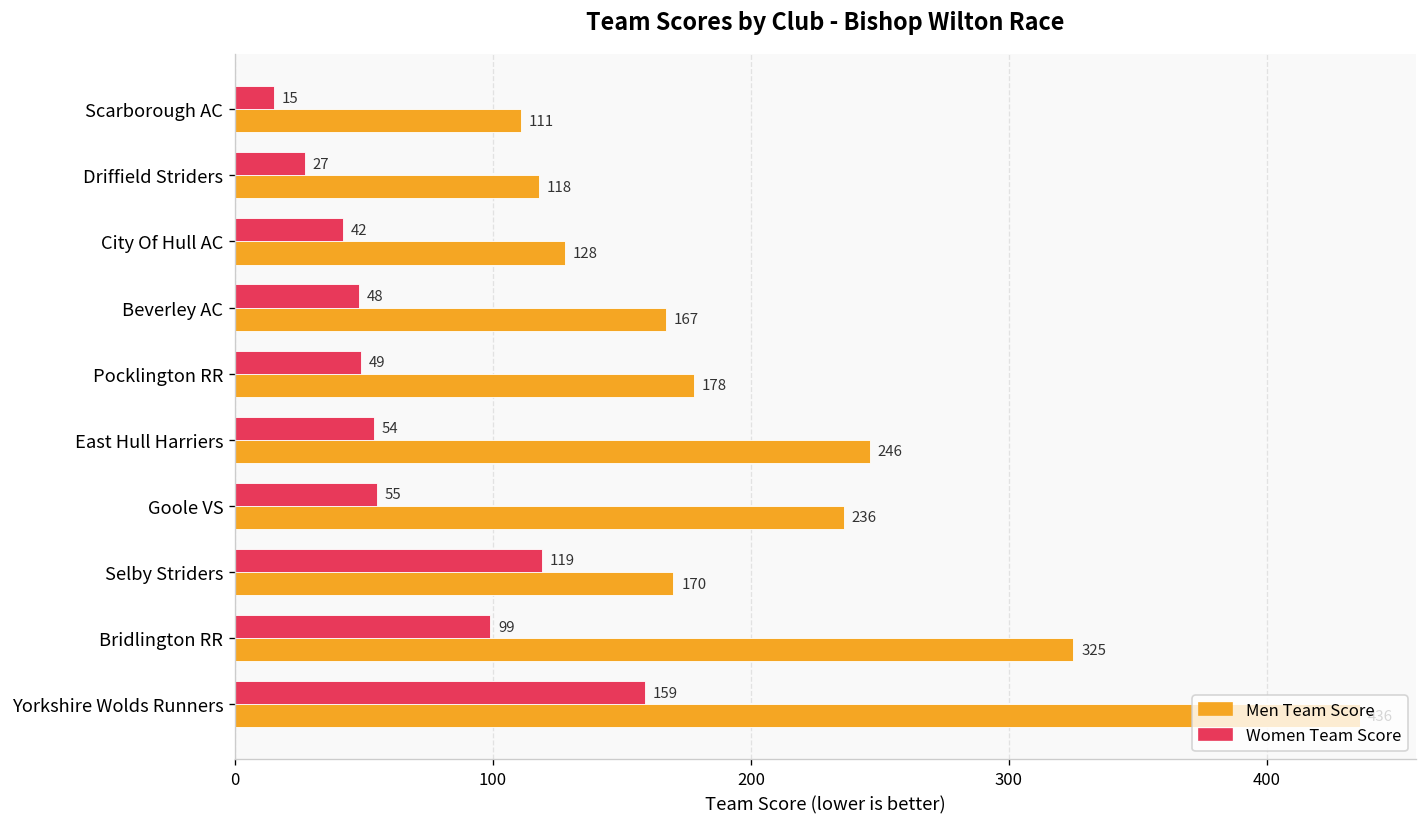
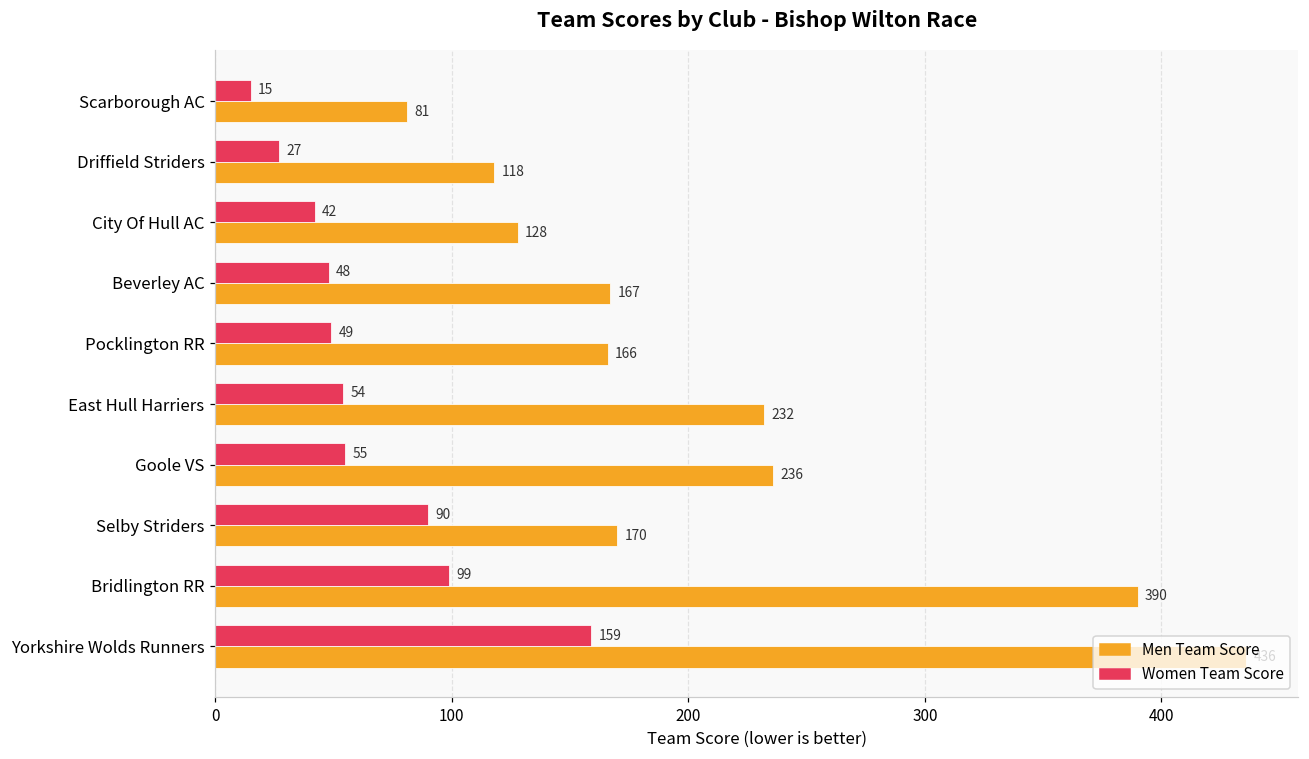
Men Team Score, Scarborough AC: 111 -> 81
Men Team Score, Pocklington RR: 178 -> 166
Men Team Score, East Hull Harriers: 246 -> 232
Women Team Score, Selby Striders: 119 -> 90
Men Team Score, Bridlington RR: 325 -> 390
